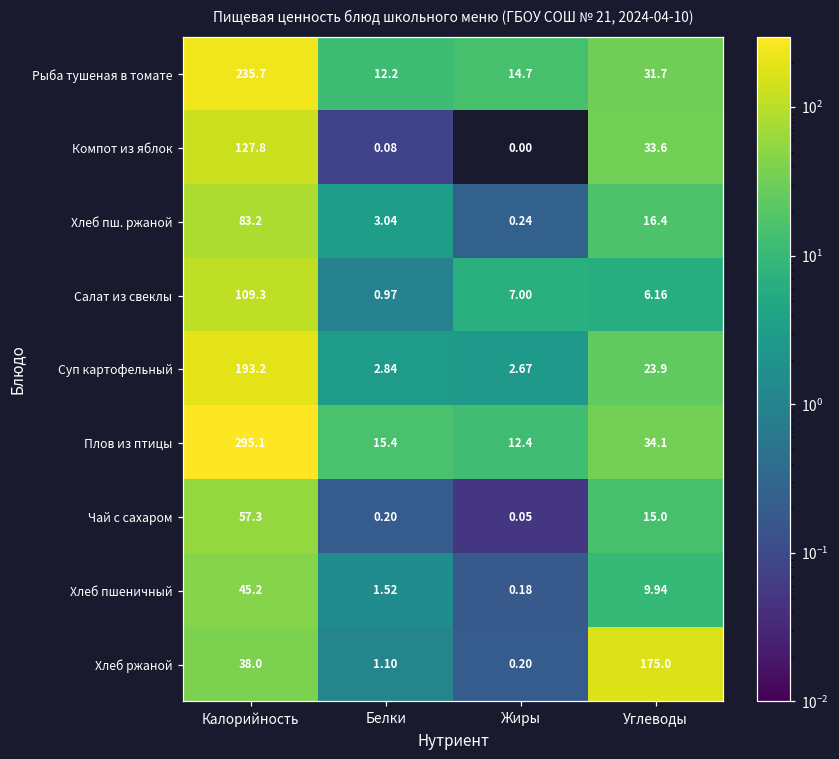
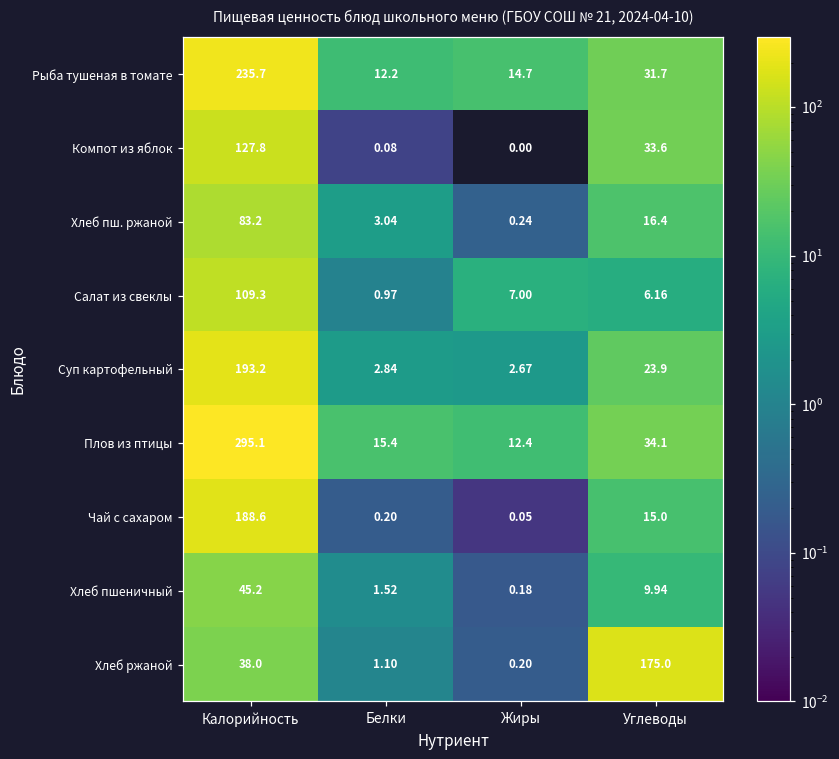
Чай с сахаром, Калорийность: 57.3 -> 188.6
